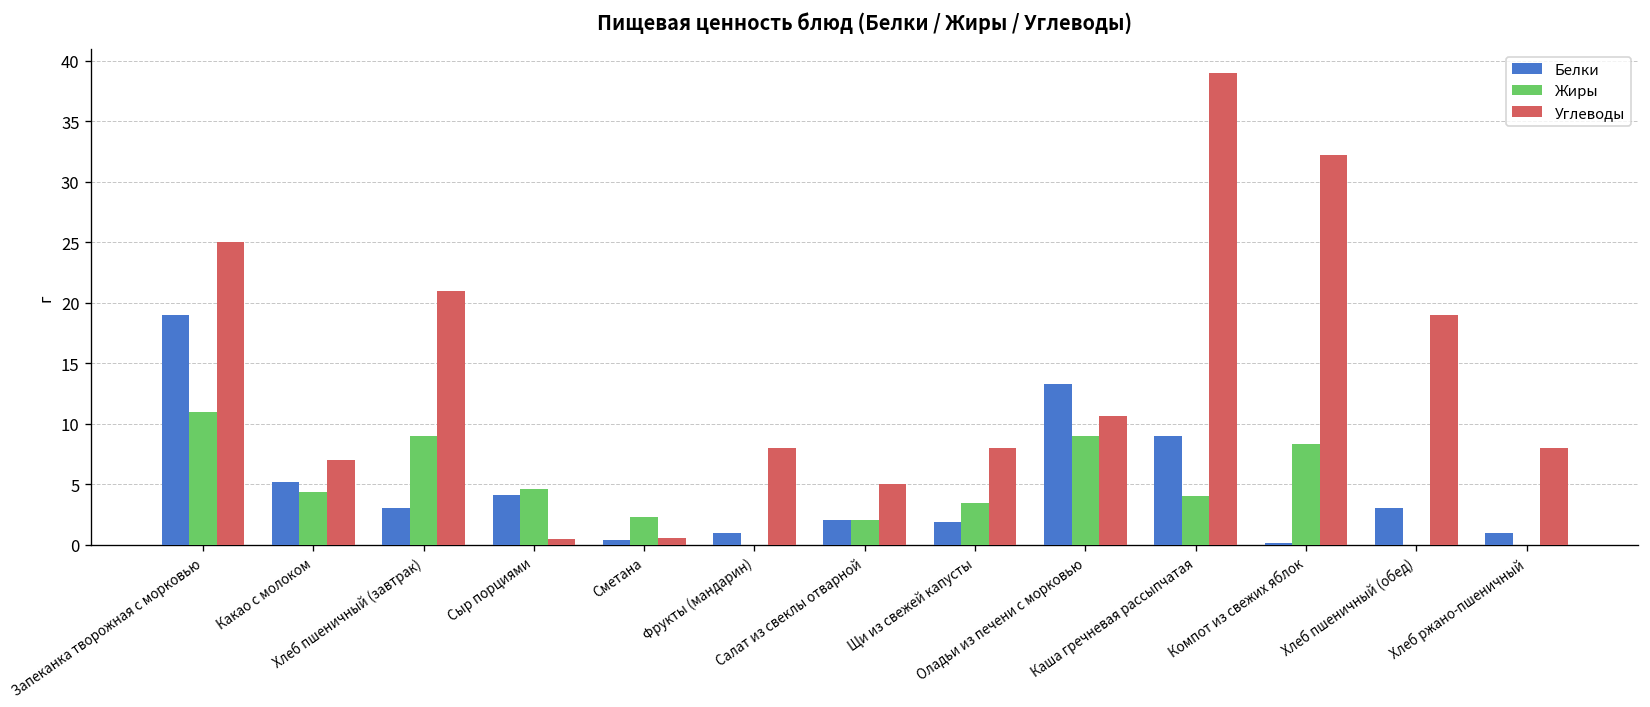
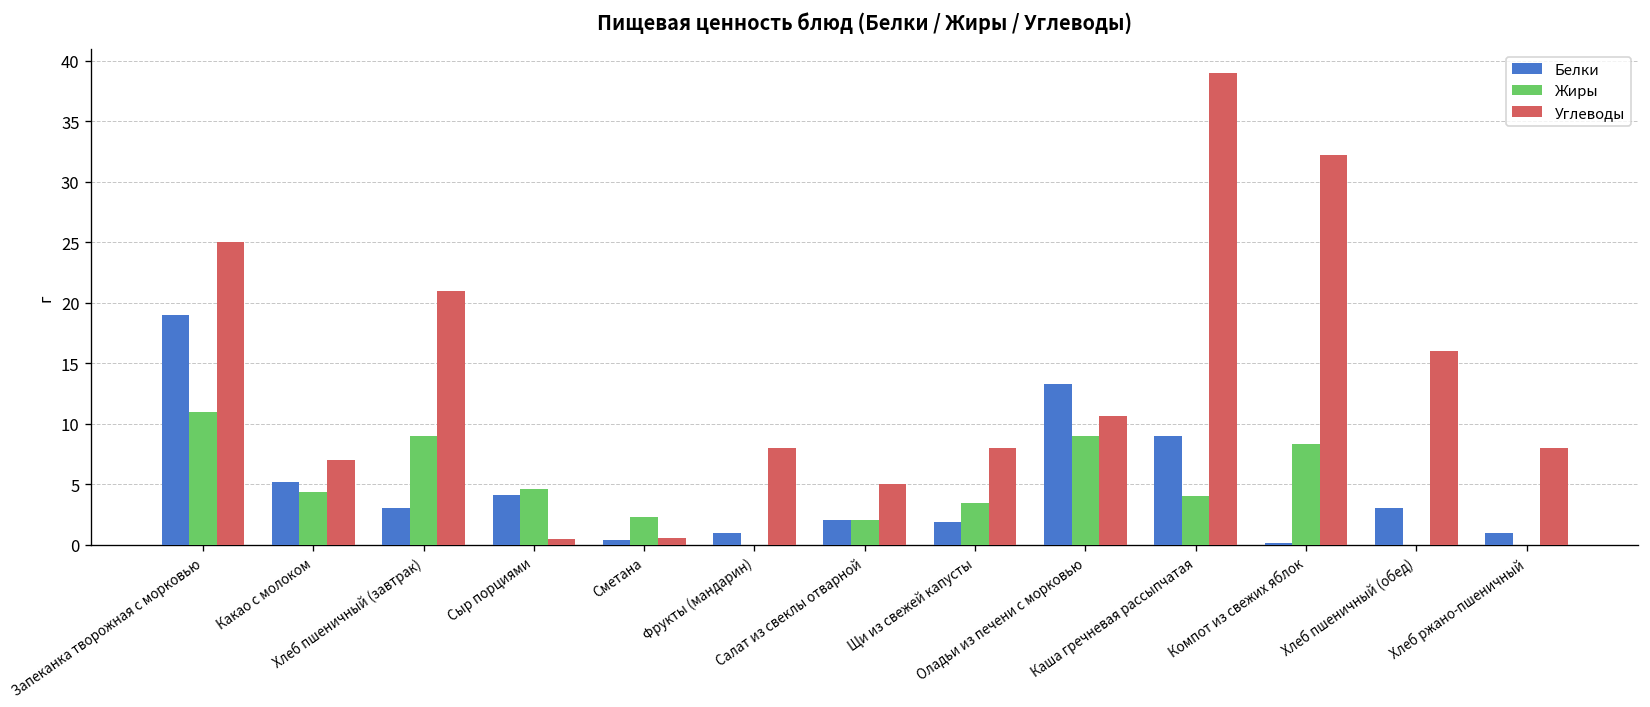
Углеводы, Хлеб пшеничный (обед): 19 -> 16
